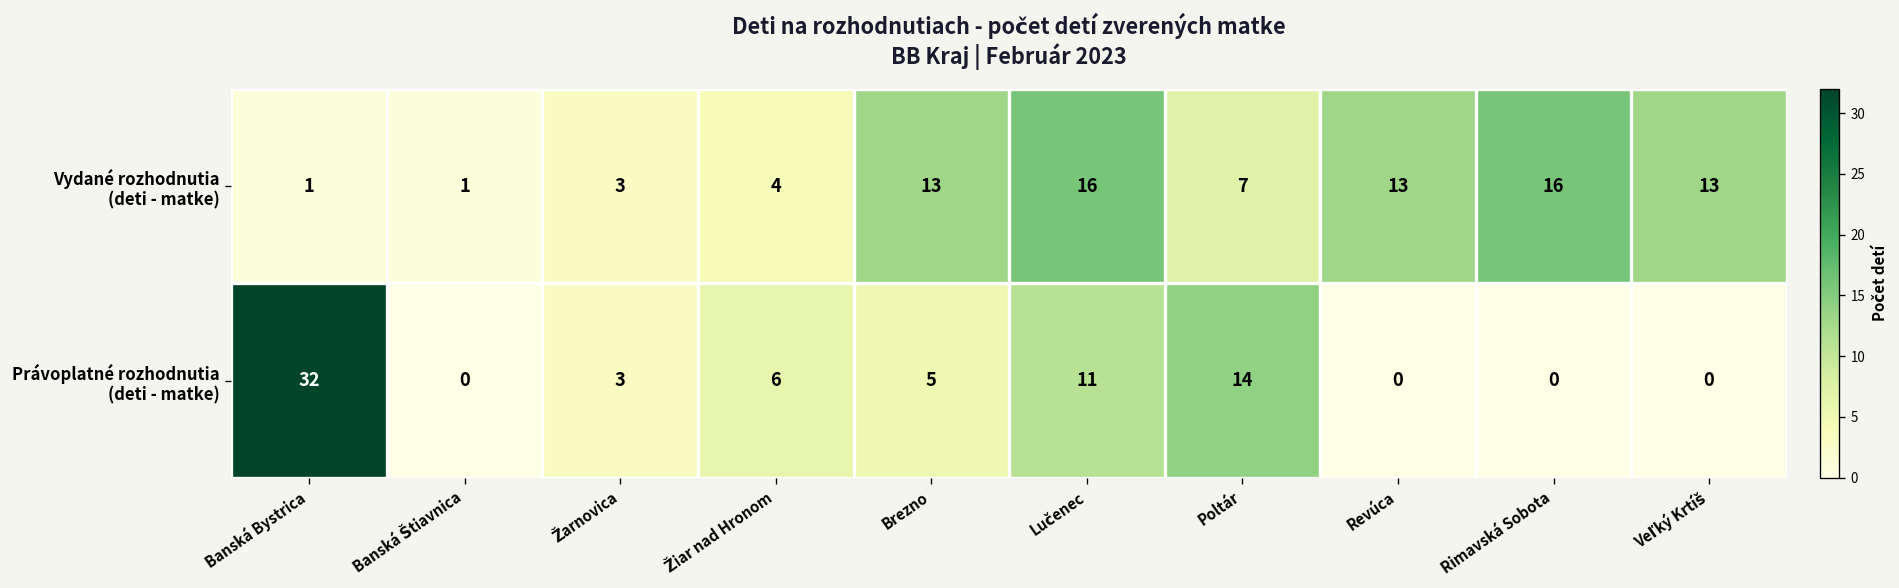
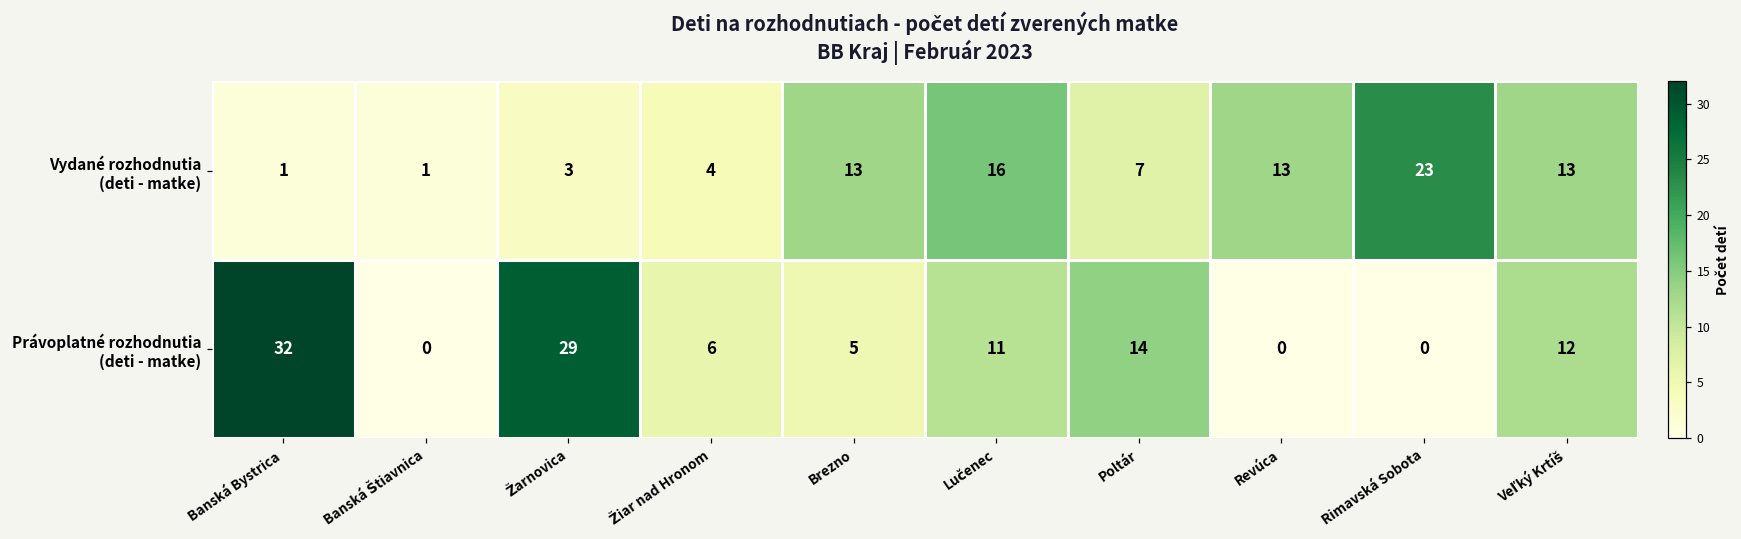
Vydané rozhodnutia (deti - matke), Rimavská Sobota: 16 -> 23
Právoplatné rozhodnutia (deti - matke), Žarnovica: 3 -> 29
Právoplatné rozhodnutia (deti - matke), Veľký Krtíš: 0 -> 12
